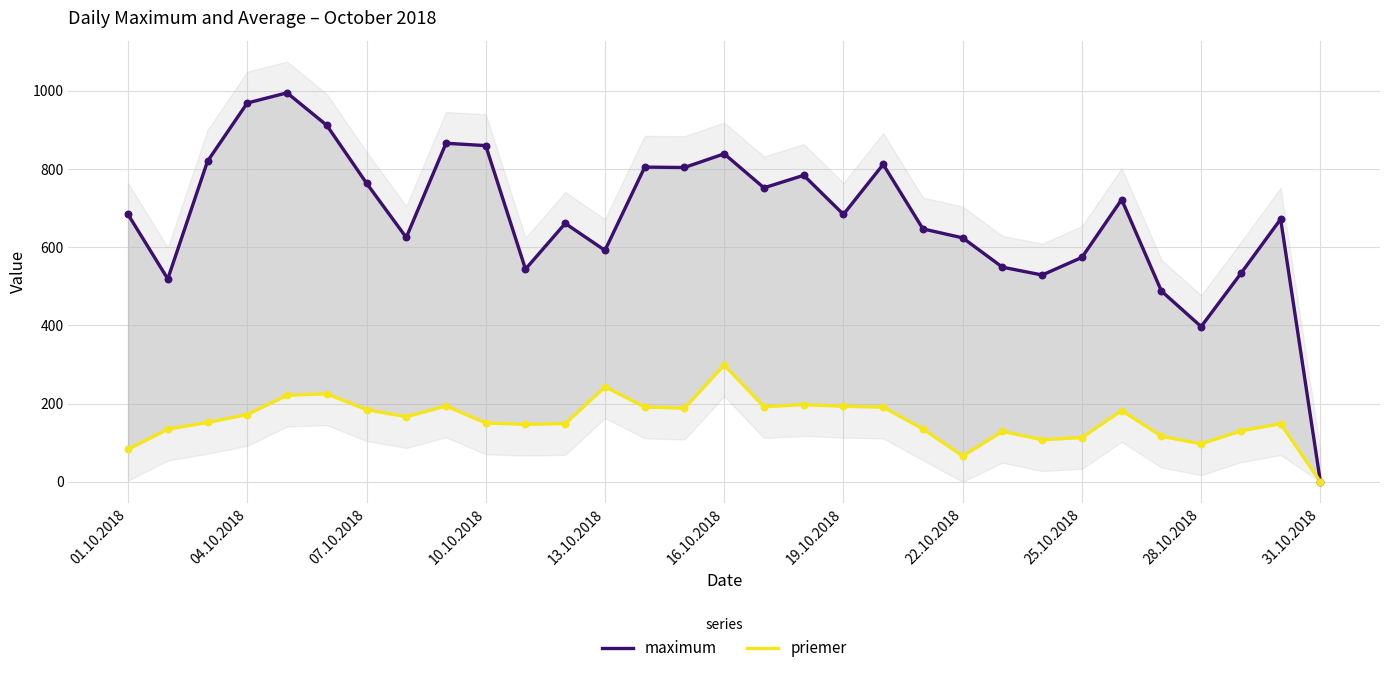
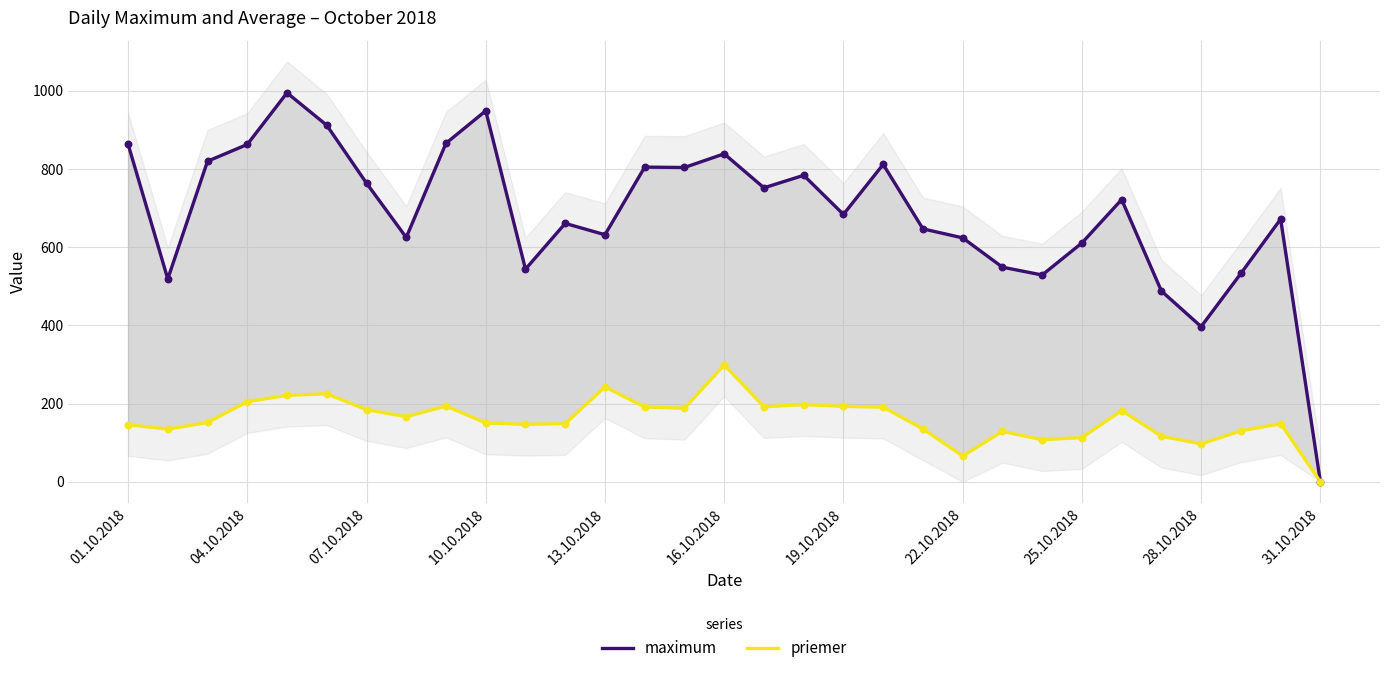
maximum, 01.10.2018: 680 -> 860
priemer, 01.10.2018: 80 -> 150
maximum, 04.10.2018: 970 -> 860
priemer, 04.10.2018: 170 -> 210
maximum, 10.10.2018: 860 -> 950
maximum, 13.10.2018: 590 -> 630
maximum, 25.10.2018: 570 -> 610
